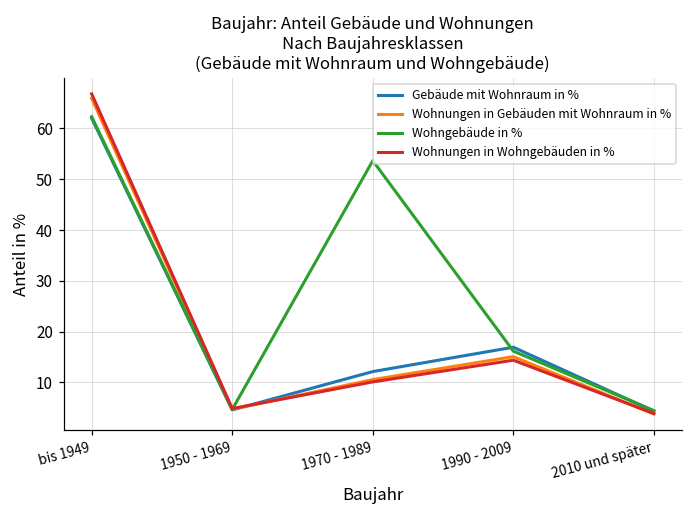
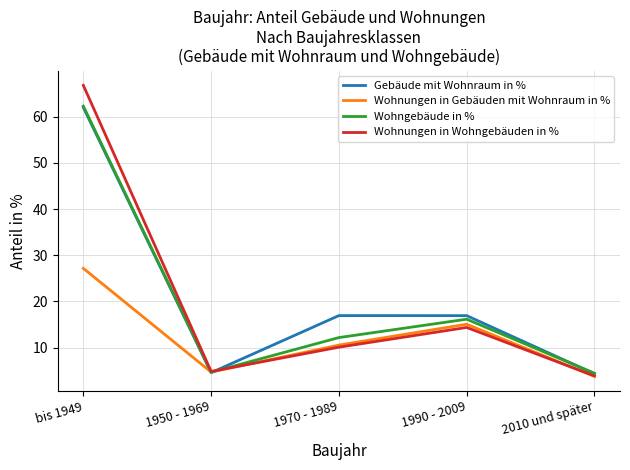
Wohnungen in Gebäuden mit Wohnraum in %, bis 1949: 66 -> 27
Gebäude mit Wohnraum in %, 1970 - 1989: 12 -> 17
Wohngebäude in %, 1970 - 1989: 54 -> 12
